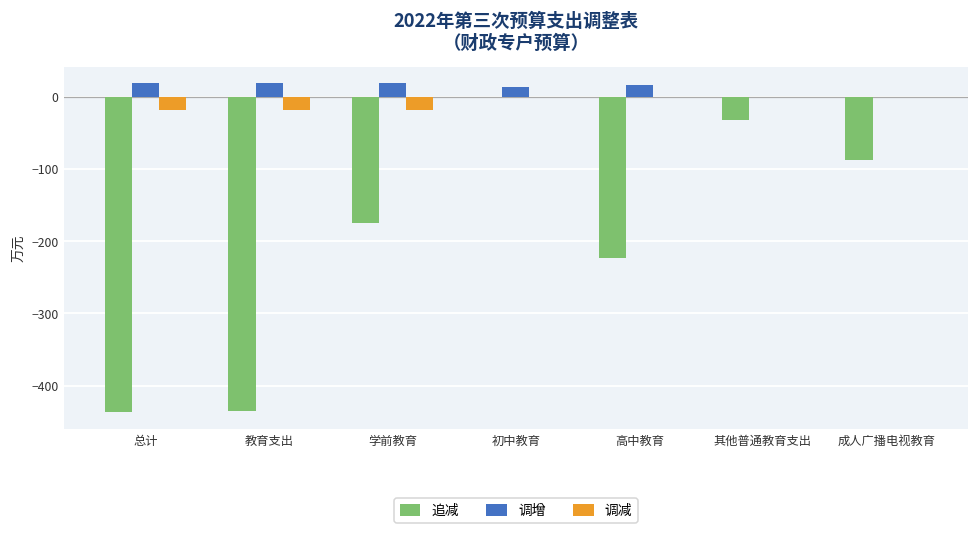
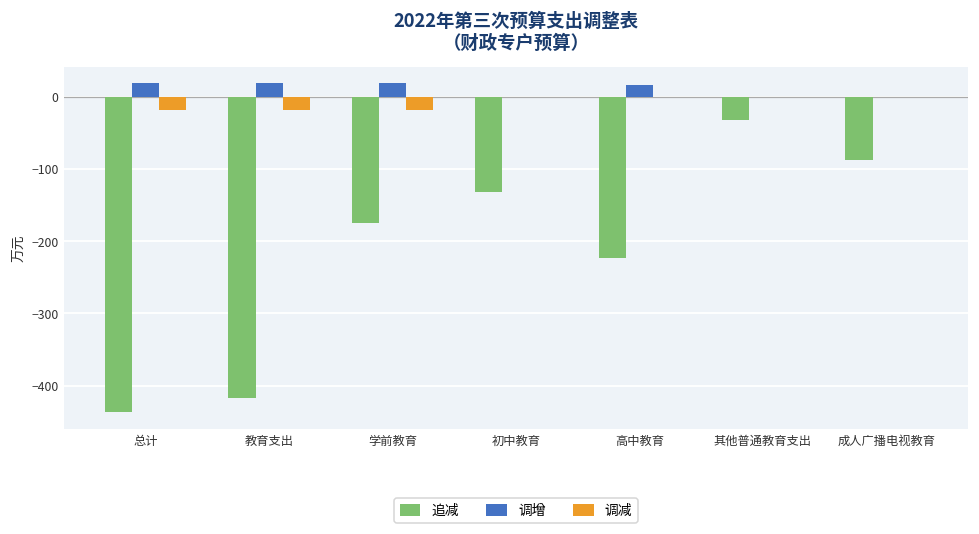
追减, 教育支出: -430 -> -420
追减, 初中教育: 0 -> -130
调增, 初中教育: 10 -> 0
